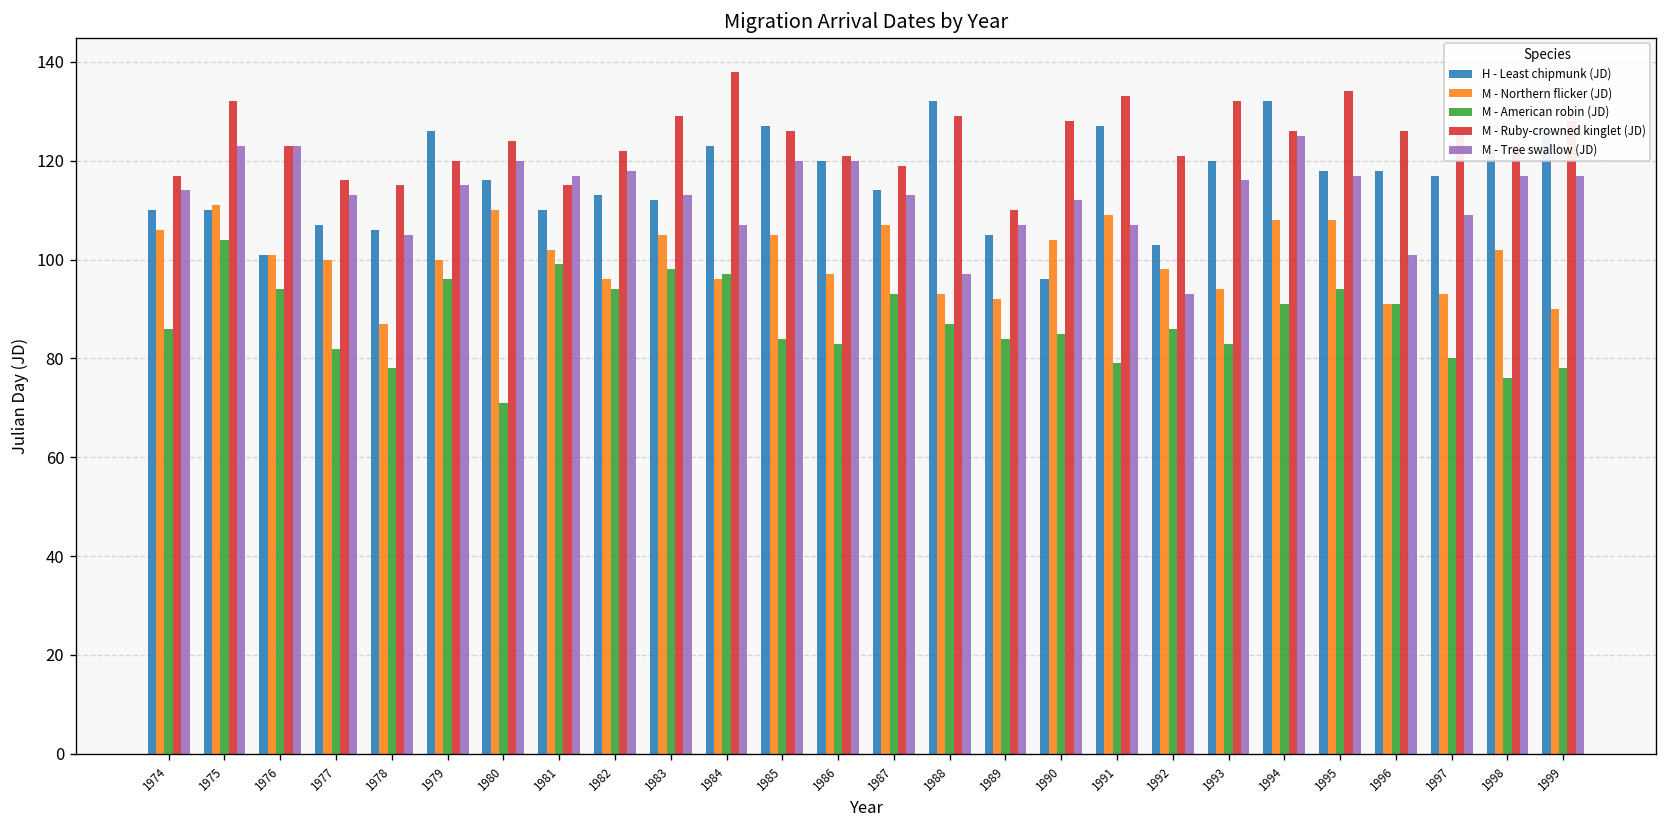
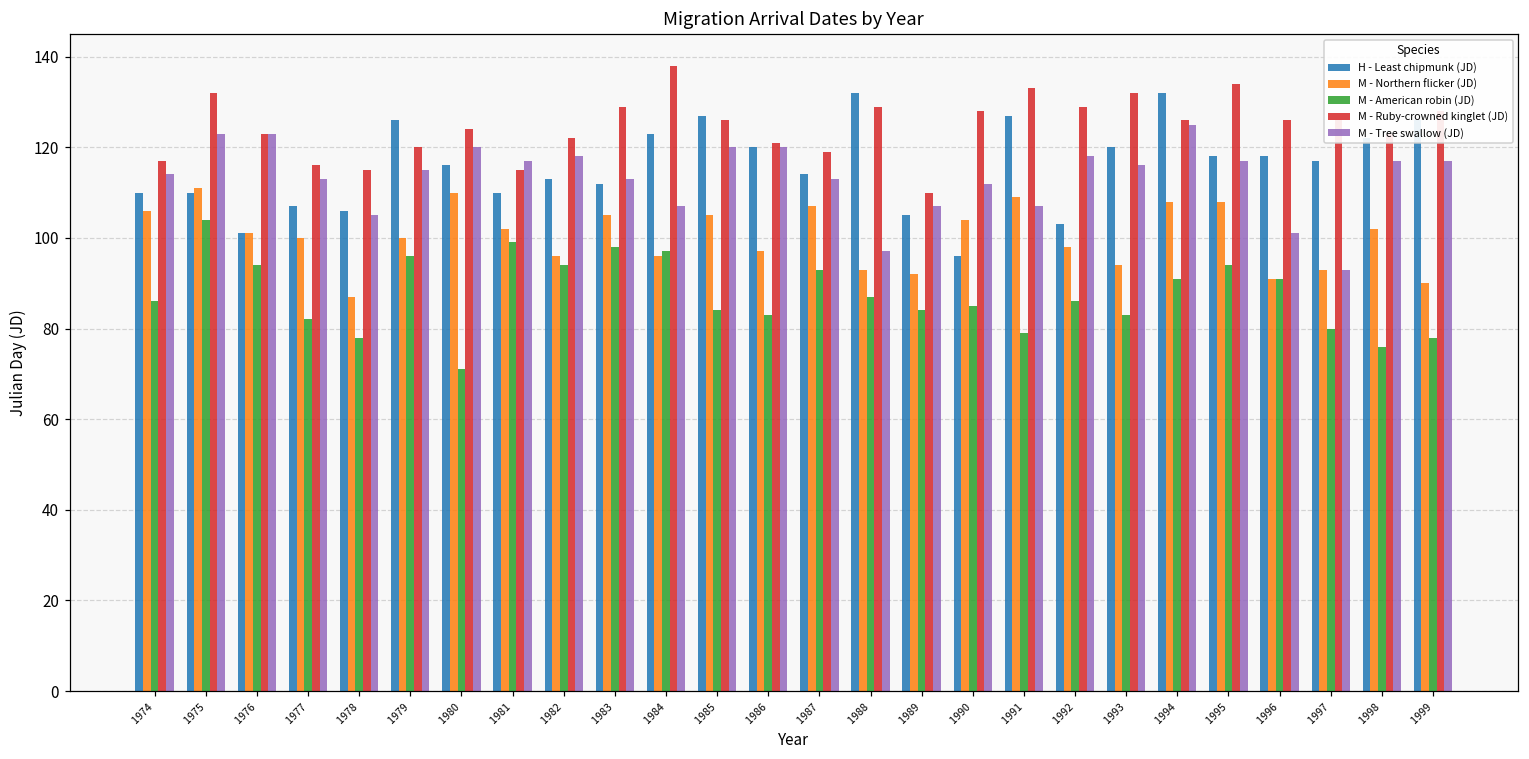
M - Ruby-crowned kinglet (JD), 1992: 121 -> 129
M - Tree swallow (JD), 1992: 93 -> 118
M - Tree swallow (JD), 1997: 109 -> 93
